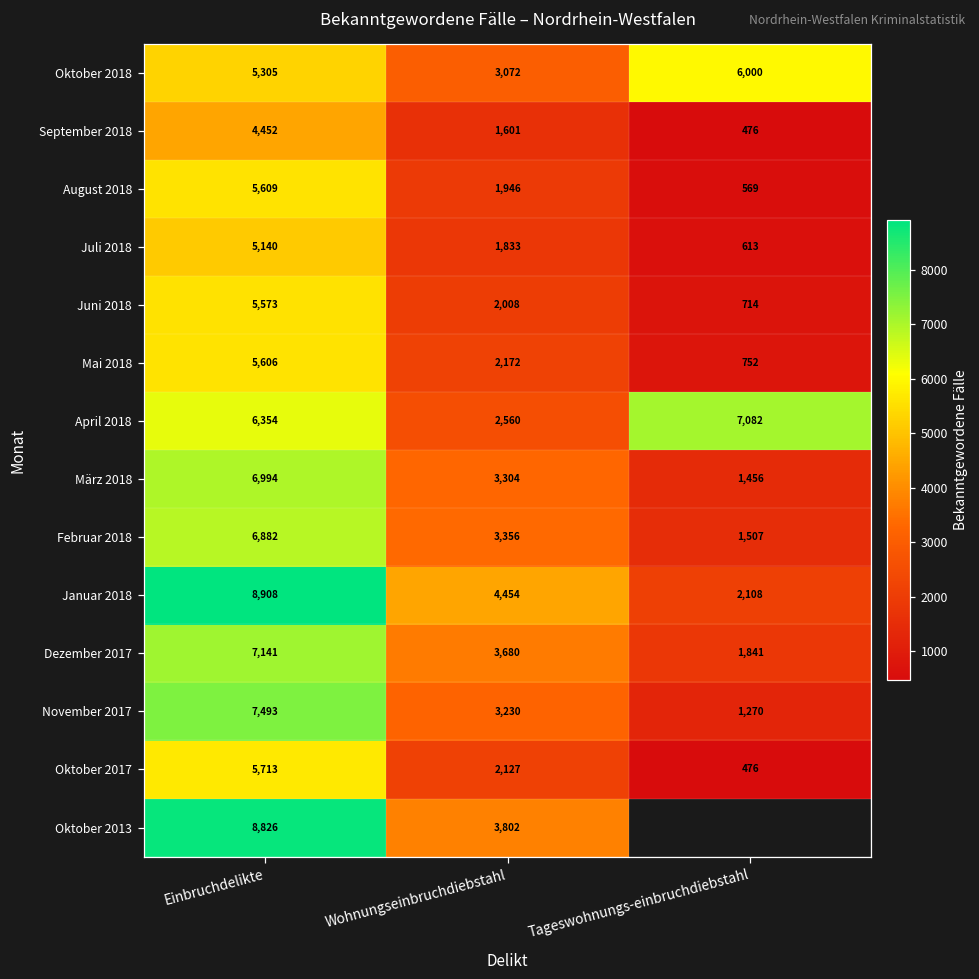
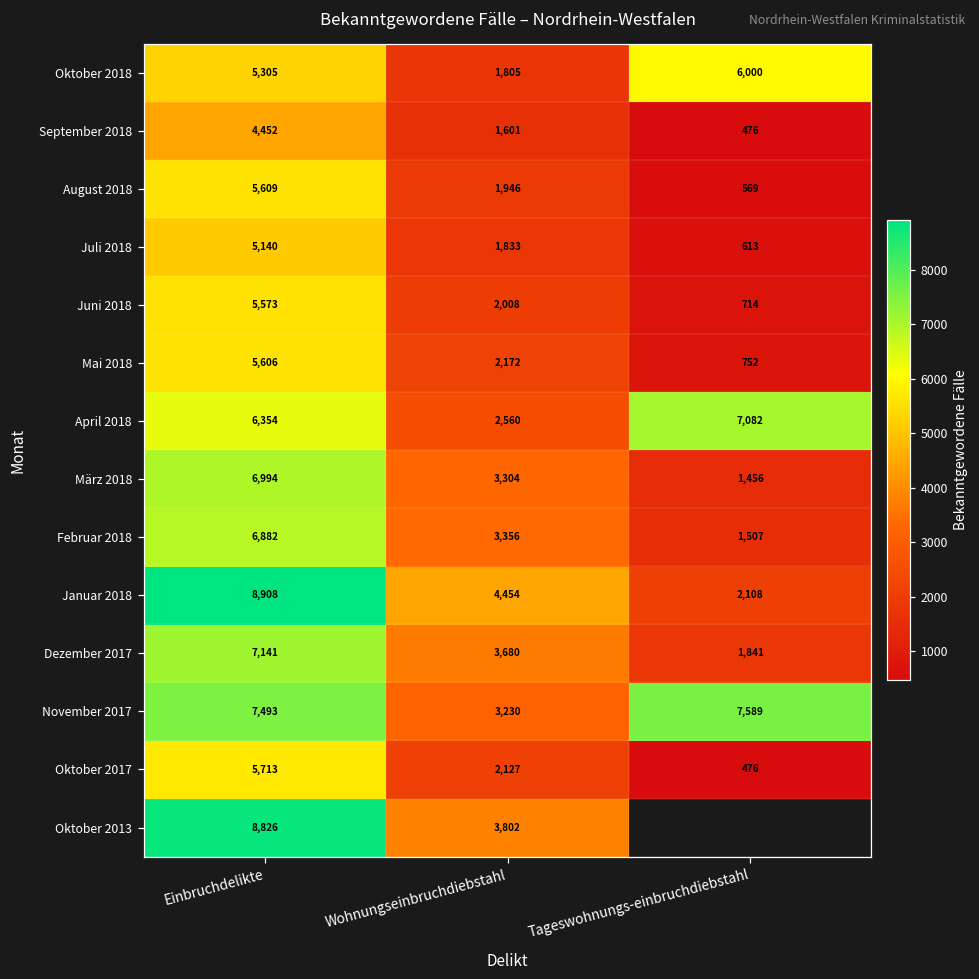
Oktober 2018, Wohnungseinbruchdiebstahl: 3,072 -> 1,805
November 2017, Tageswohnungs-einbruchdiebstahl: 1,270 -> 7,589
